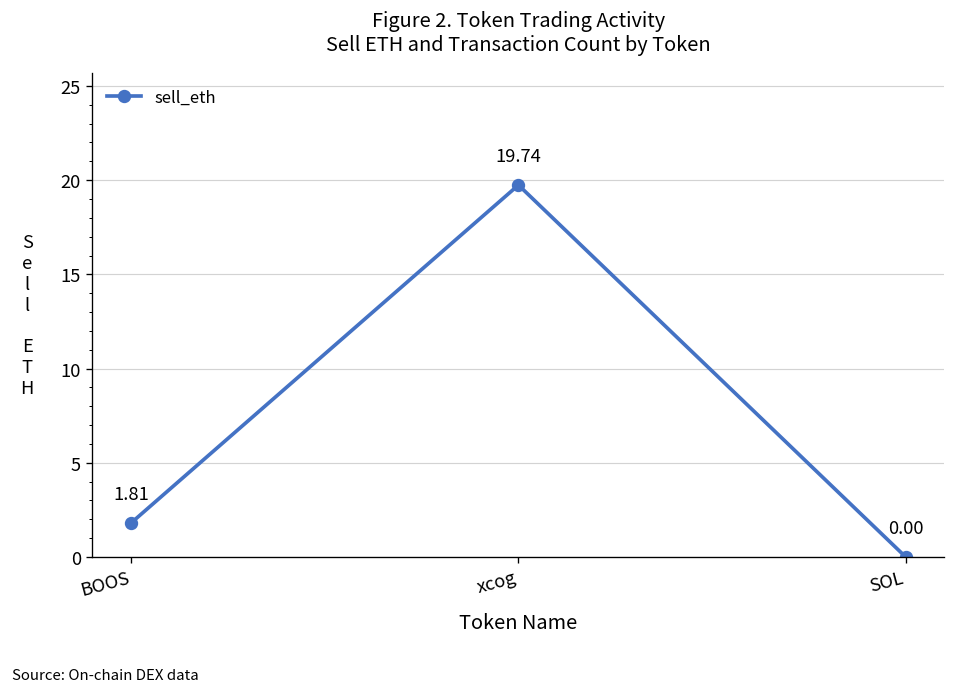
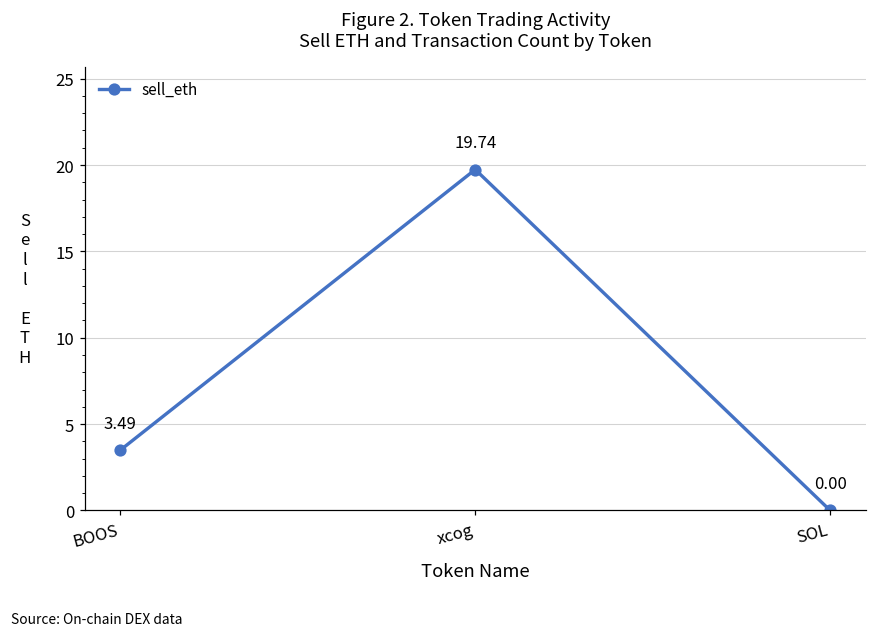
BOOS: 1.81 -> 3.49
